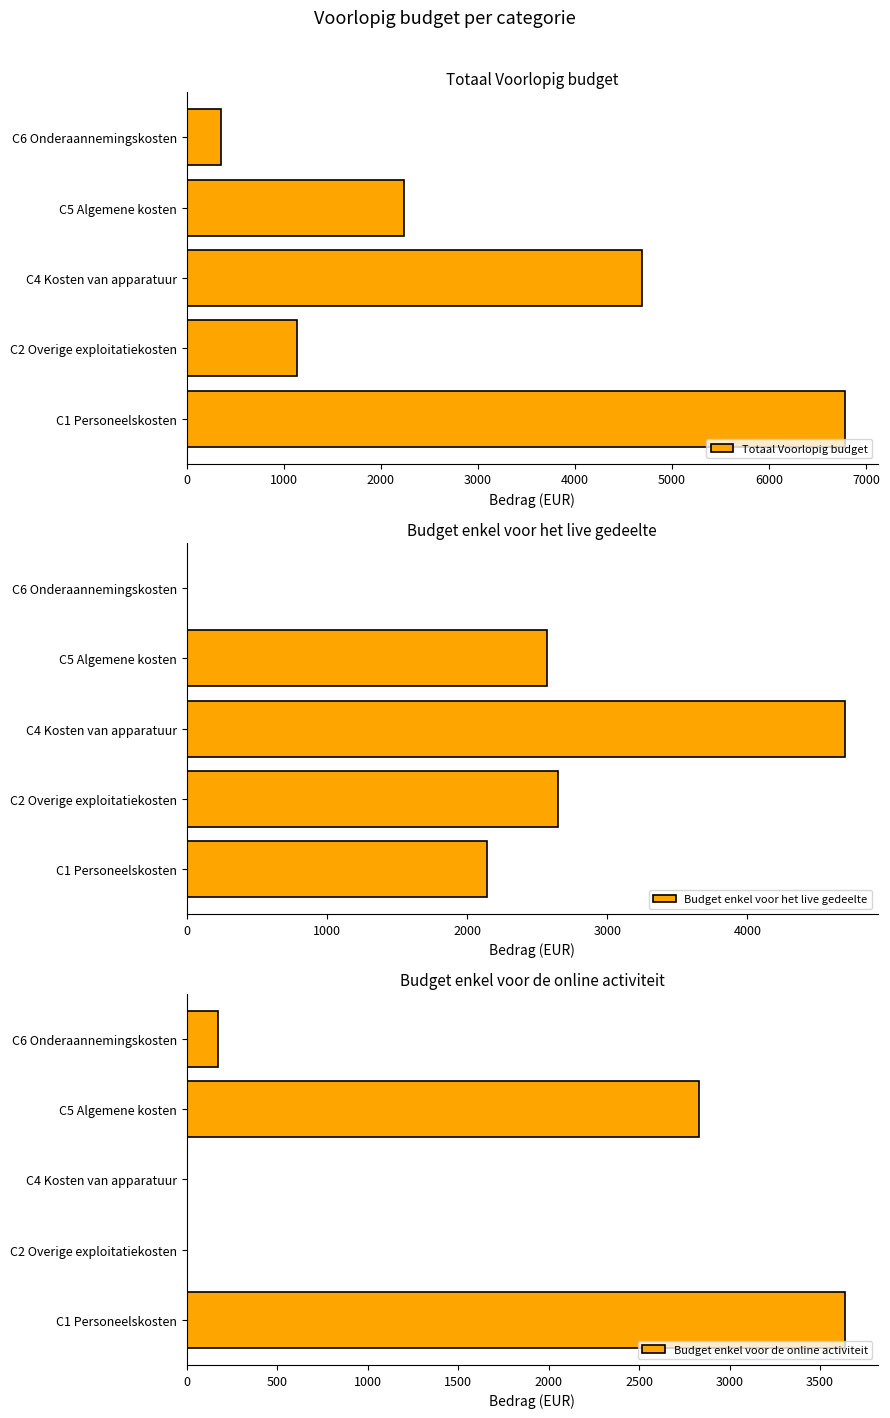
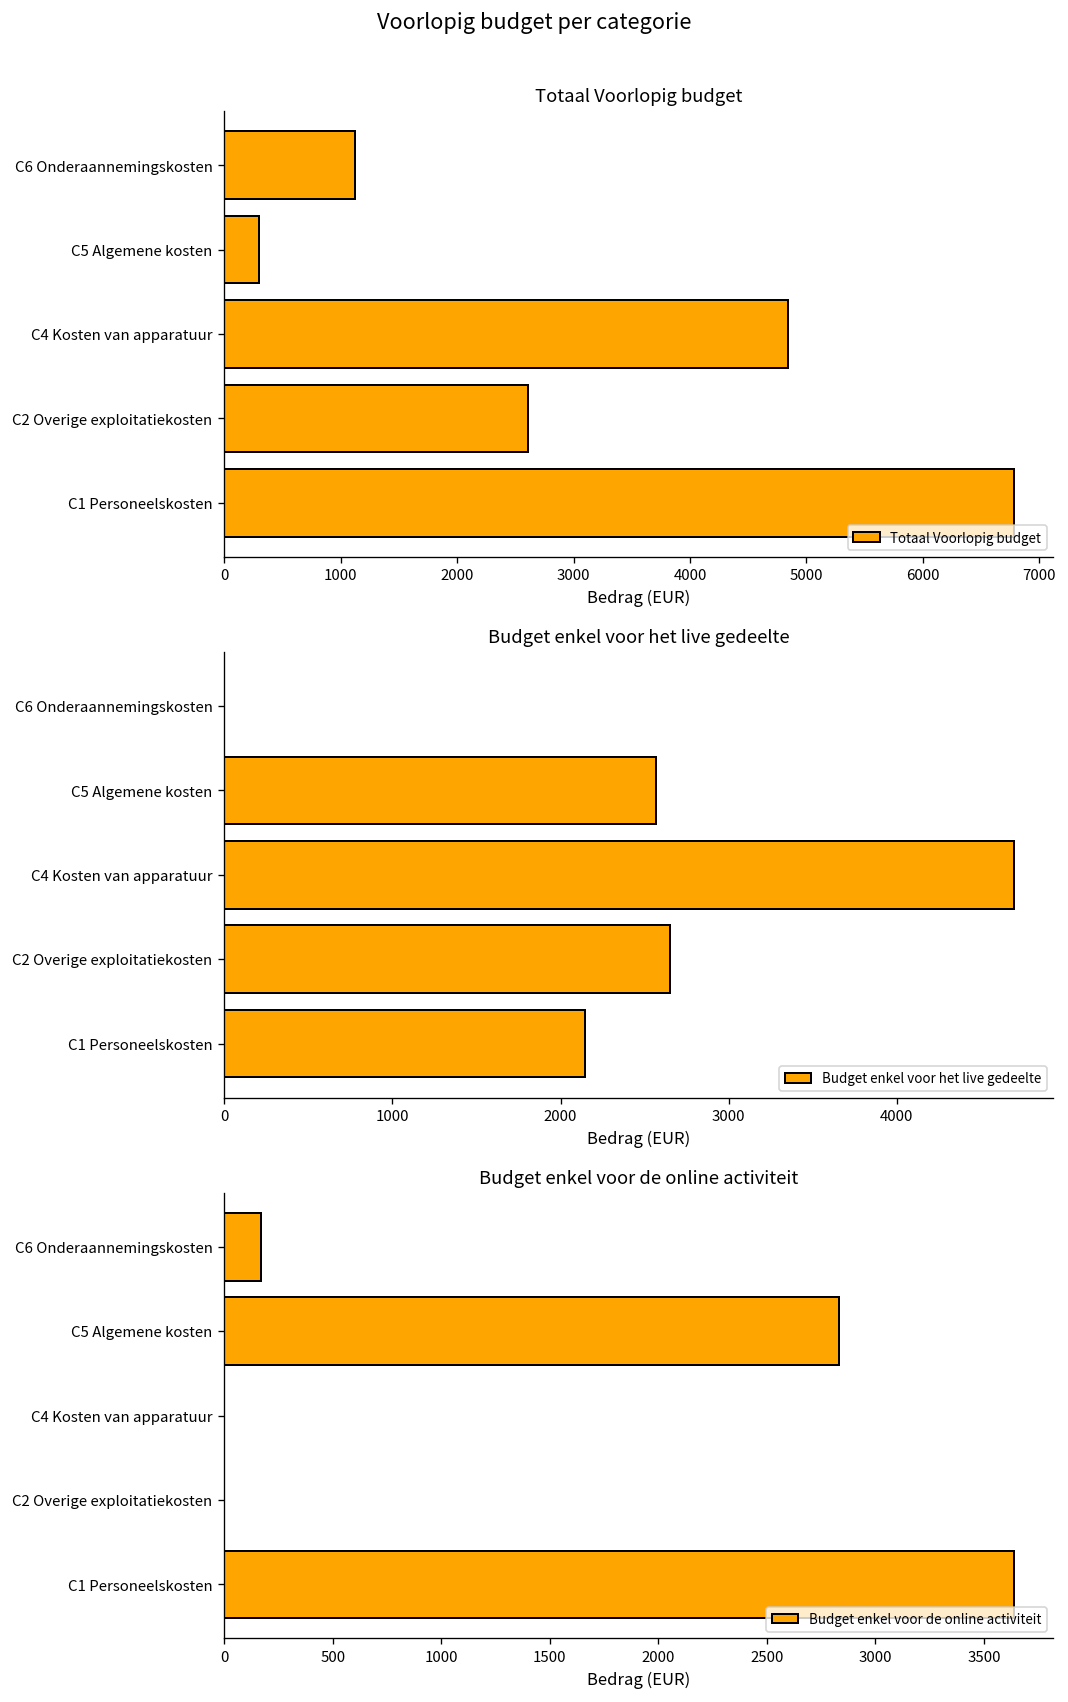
Totaal Voorlopig budget, C6 Onderaannemingskosten: 400 -> 1100
Totaal Voorlopig budget, C5 Algemene kosten: 2200 -> 300
Totaal Voorlopig budget, C4 Kosten van apparatuur: 4700 -> 4800
Totaal Voorlopig budget, C2 Overige exploitatiekosten: 1100 -> 2600
